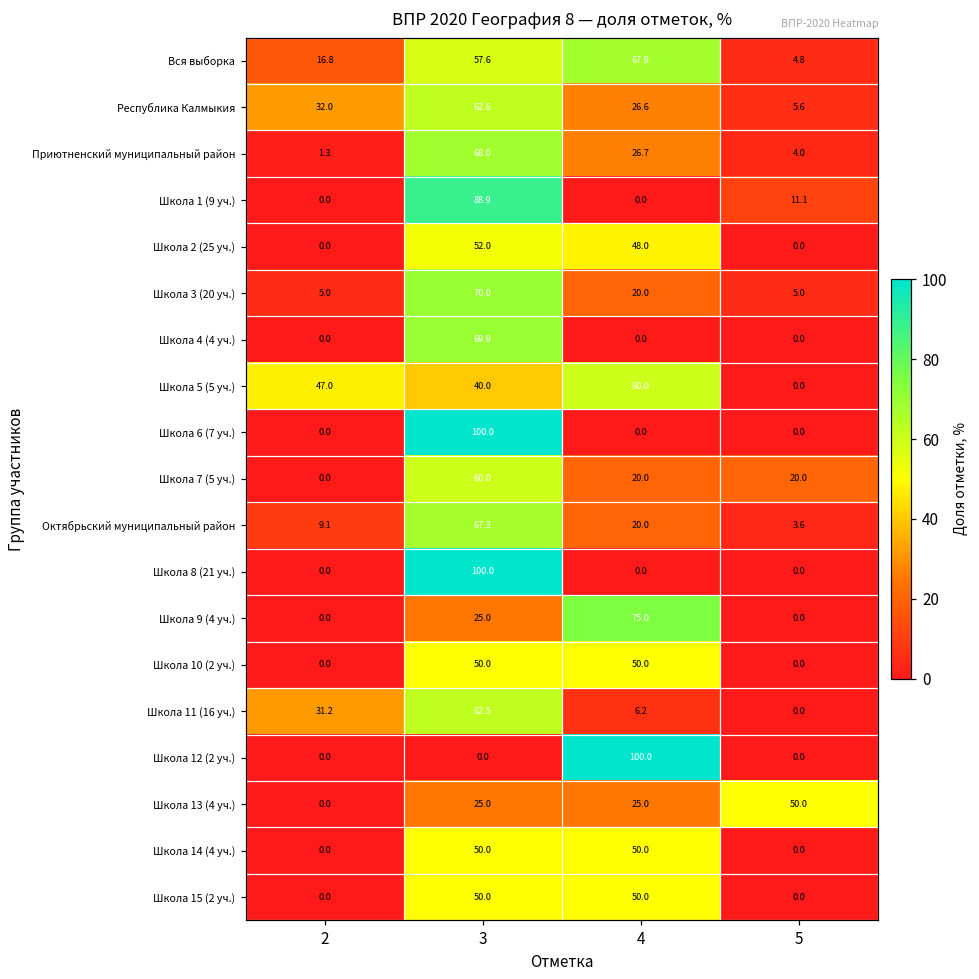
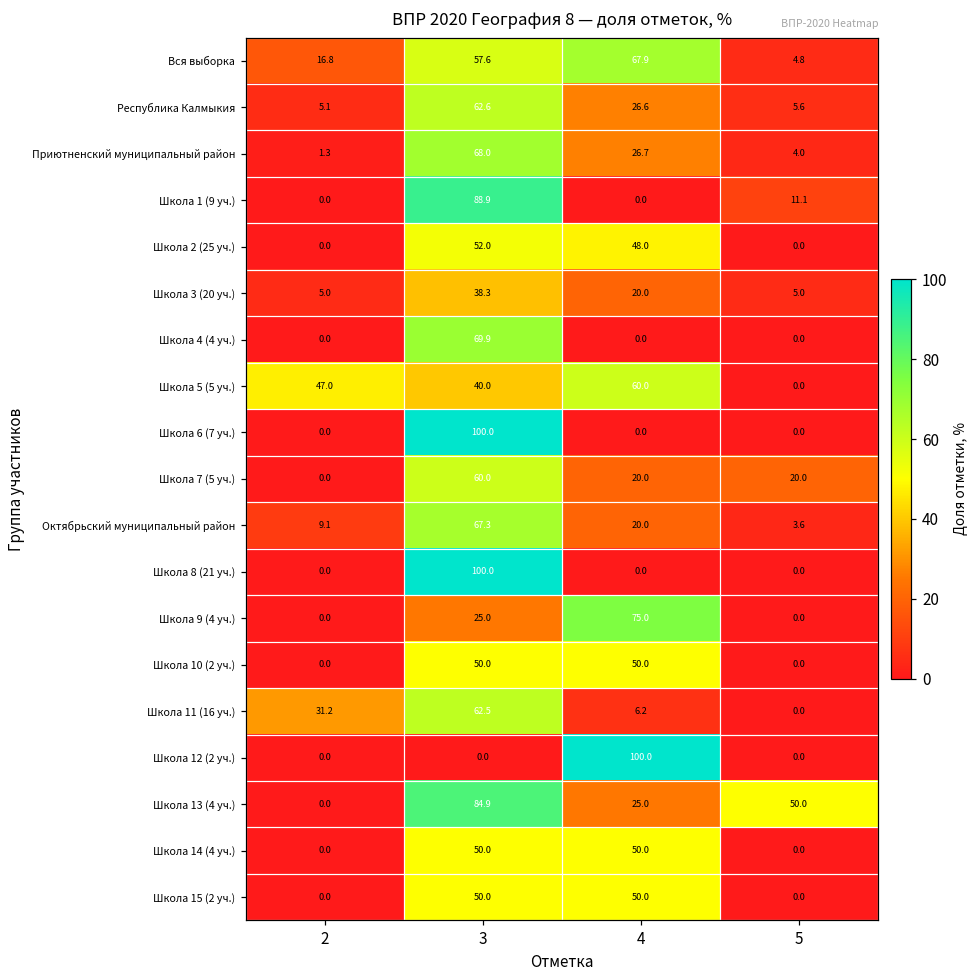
Республика Калмыкия, 2: 32.0 -> 5.1
Школа 3 (20 уч.), 3: 70.0 -> 38.3
Школа 13 (4 уч.), 3: 25.0 -> 84.9
